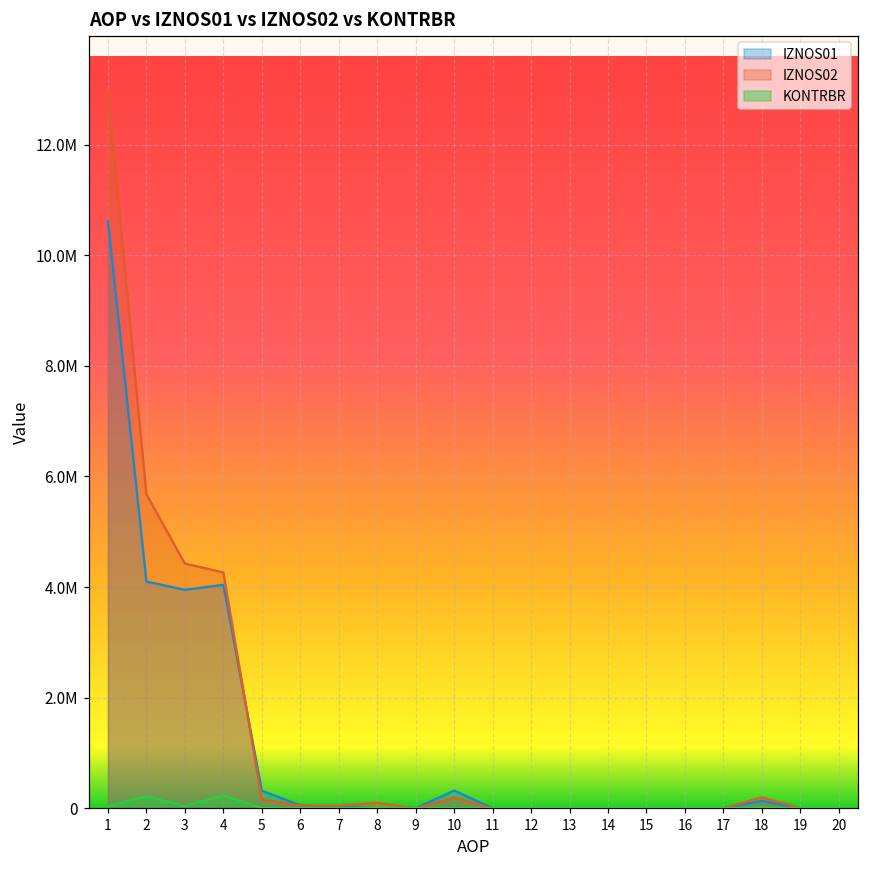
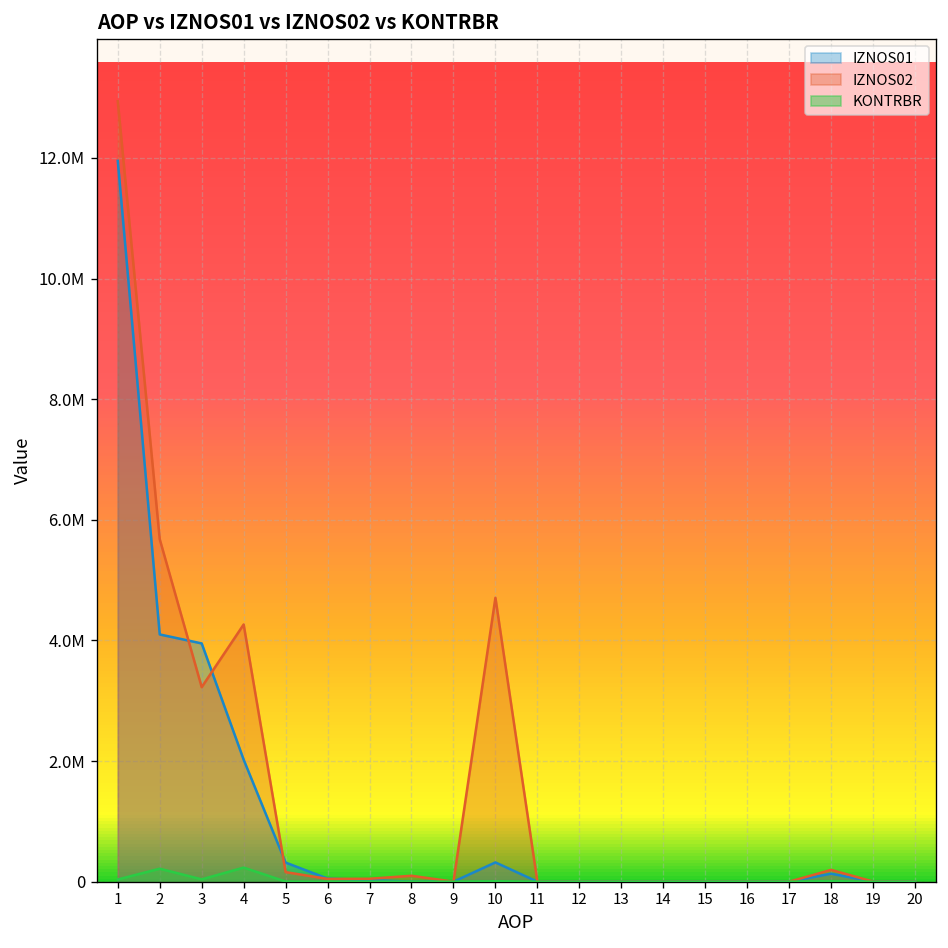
IZNOS01, 1: 10600000 -> 12000000
IZNOS02, 3: 4400000 -> 3200000
IZNOS01, 4: 4000000 -> 2000000
IZNOS02, 10: 200000 -> 4700000
